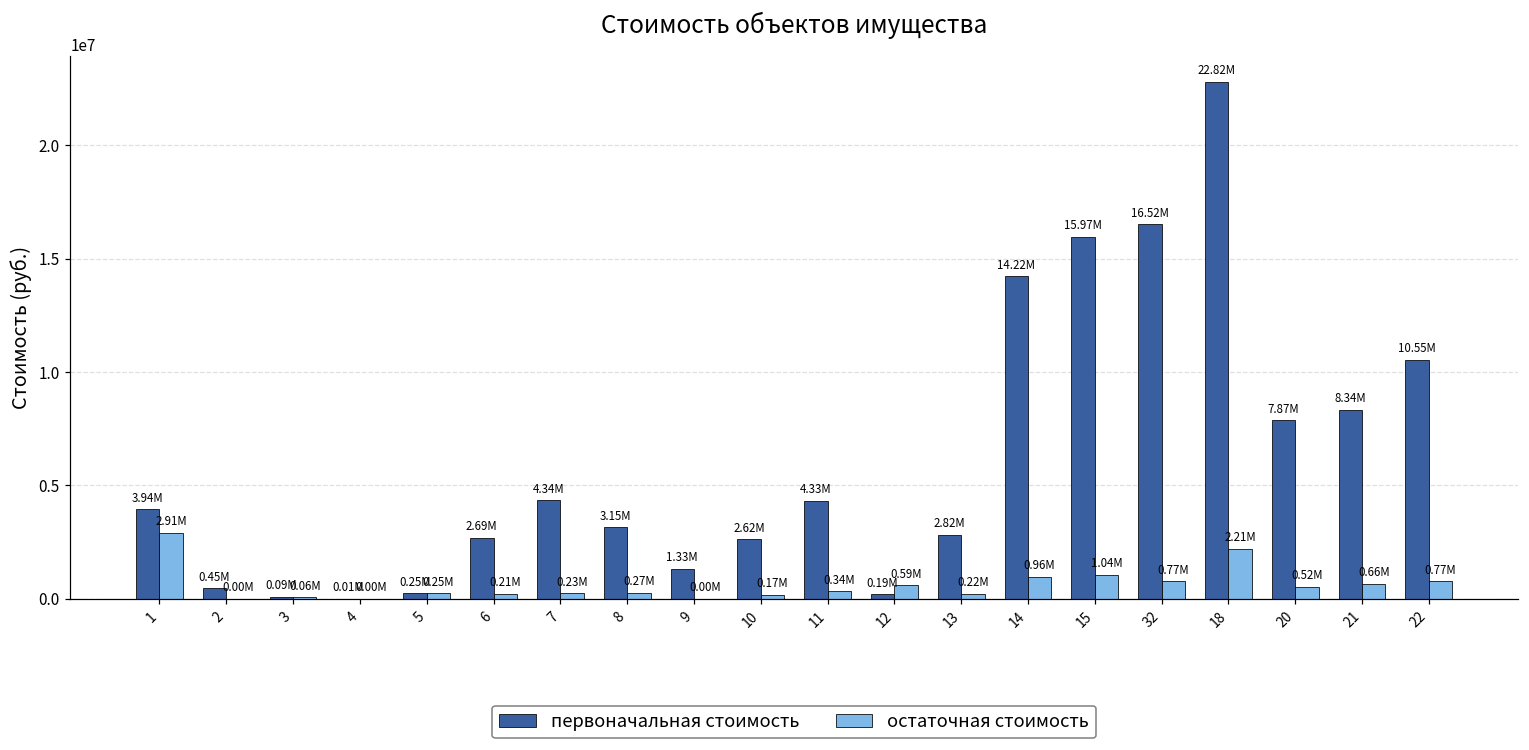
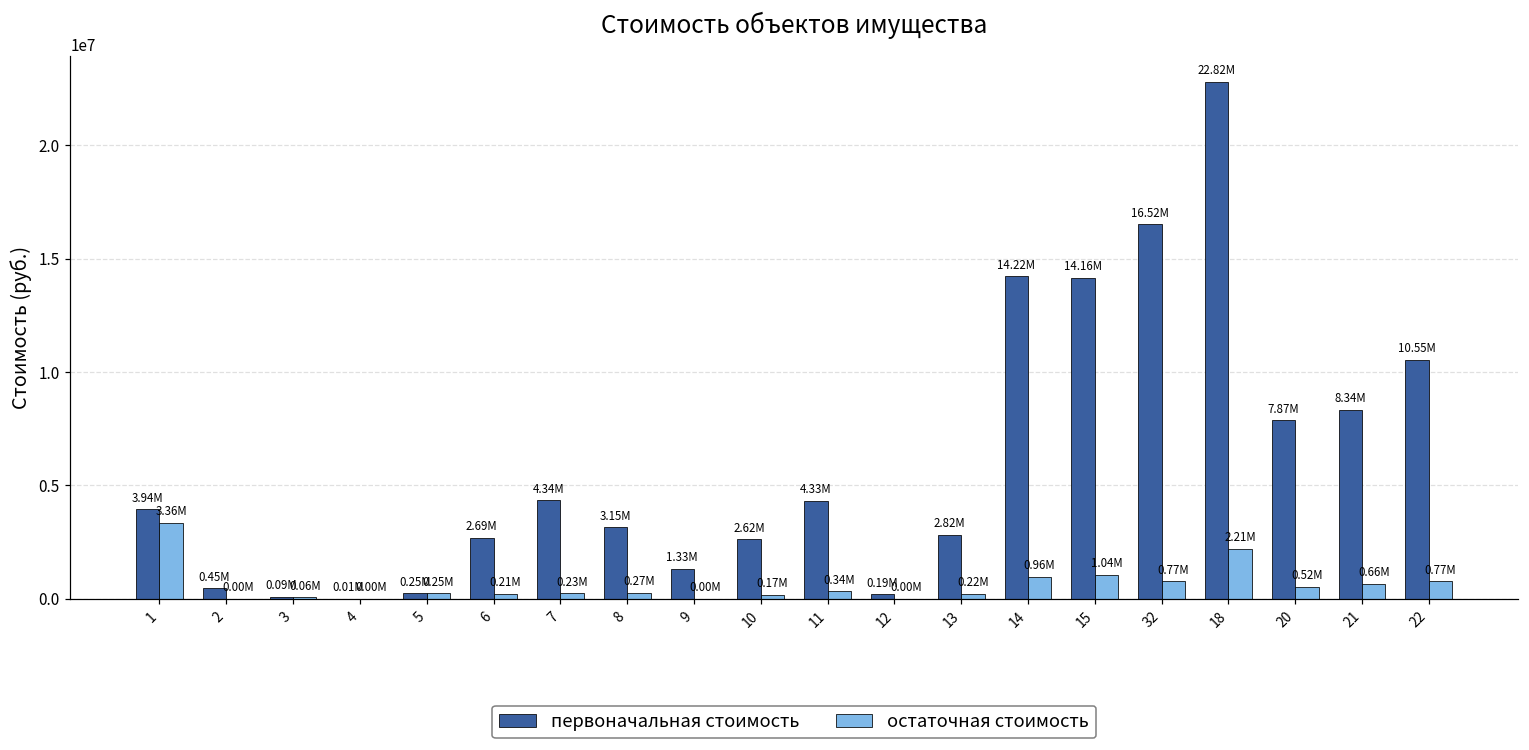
остаточная стоимость, 1: 2.91M -> 3.36M
остаточная стоимость, 12: 0.59M -> 0.00M
первоначальная стоимость, 15: 15.97M -> 14.16M
